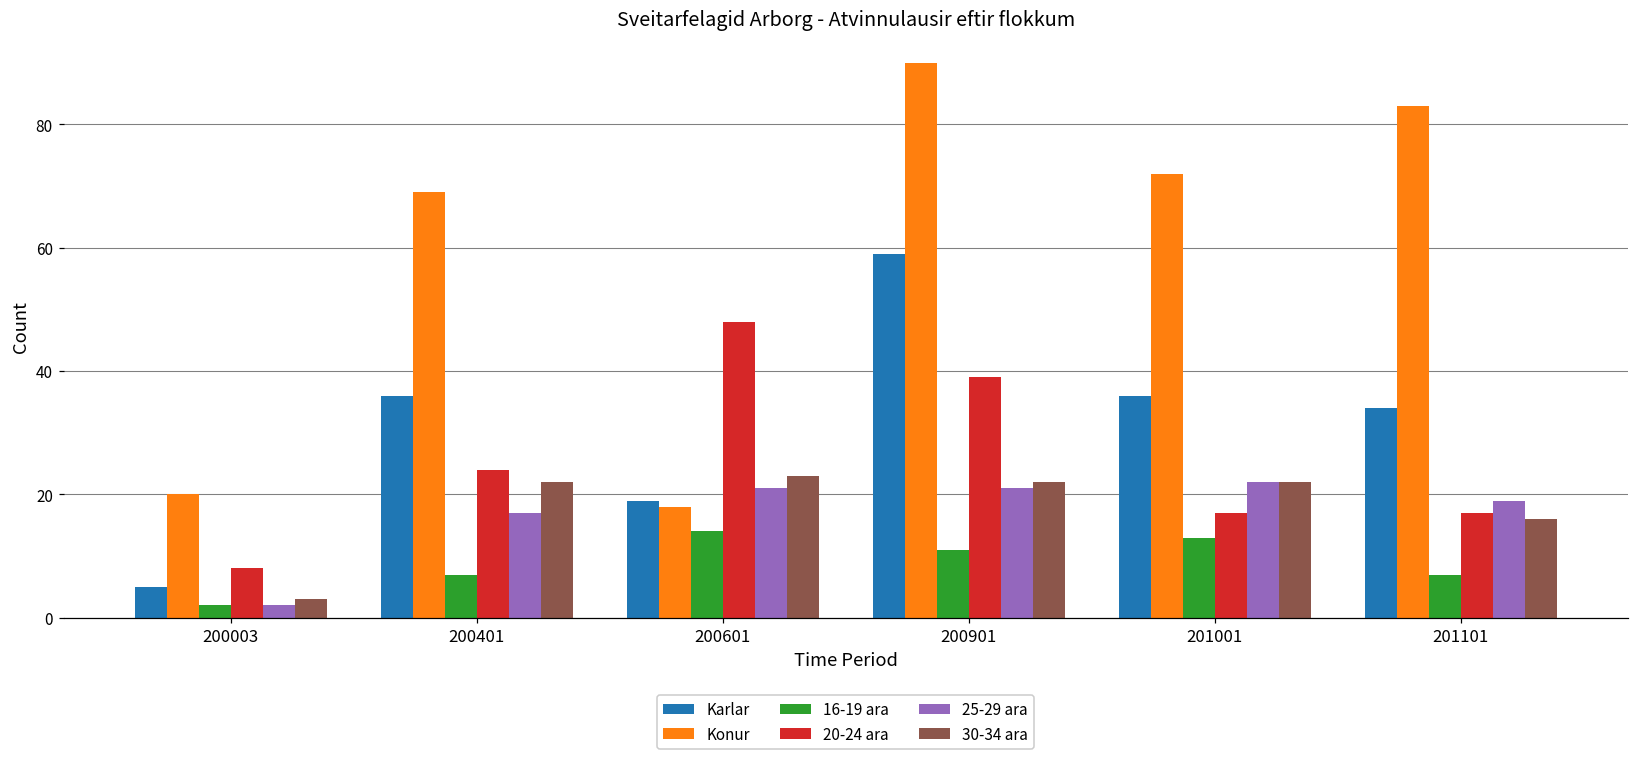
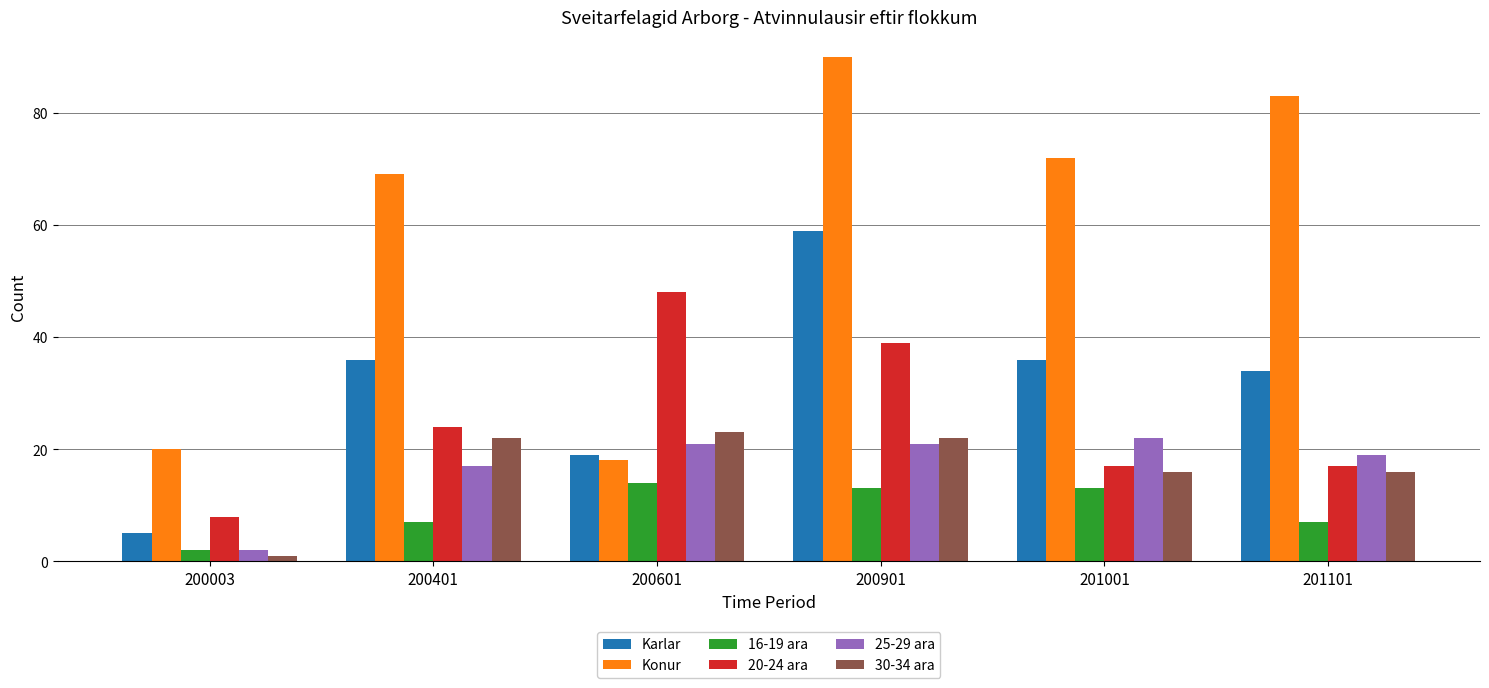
30-34 ara, 200003: 3 -> 1
16-19 ara, 200901: 11 -> 13
30-34 ara, 201001: 22 -> 16
